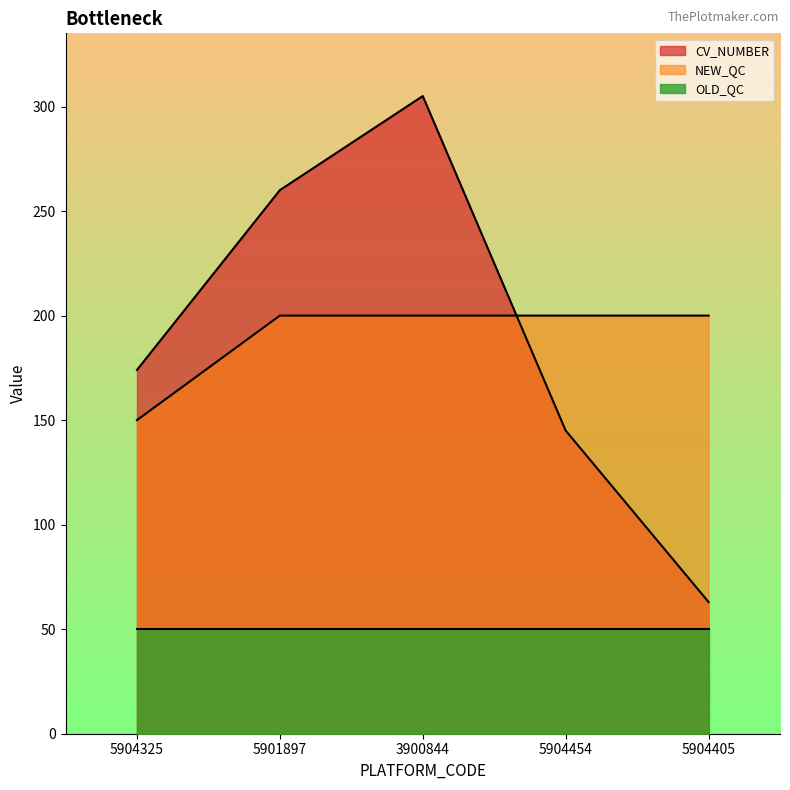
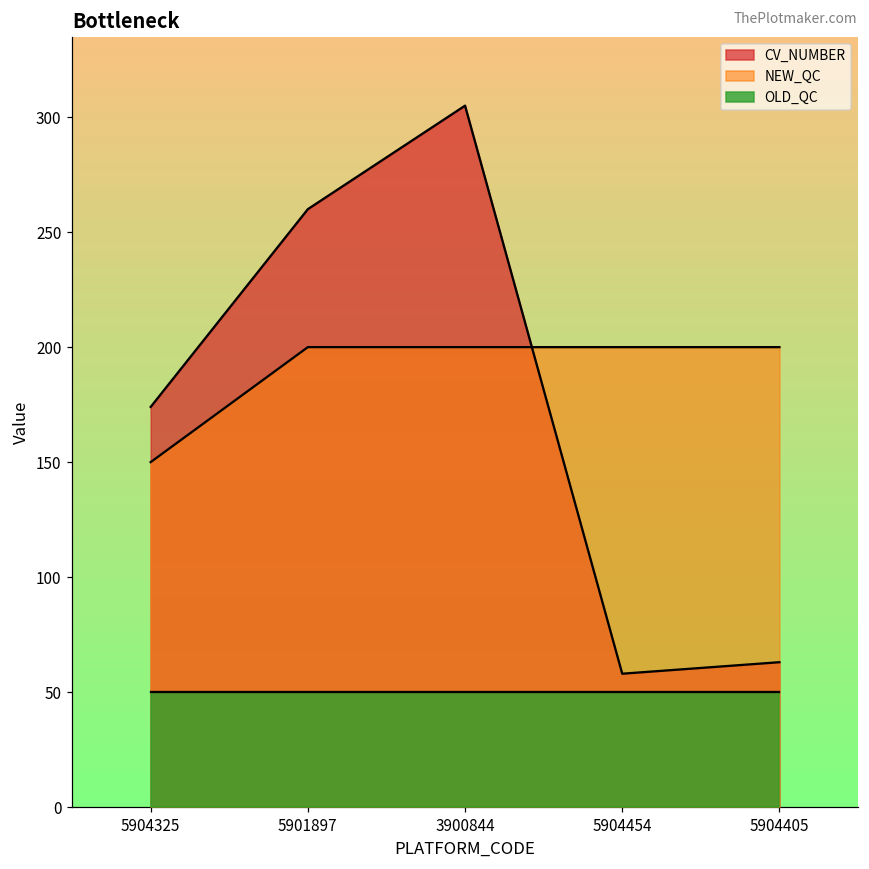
CV_NUMBER, 5904454: 145 -> 58
